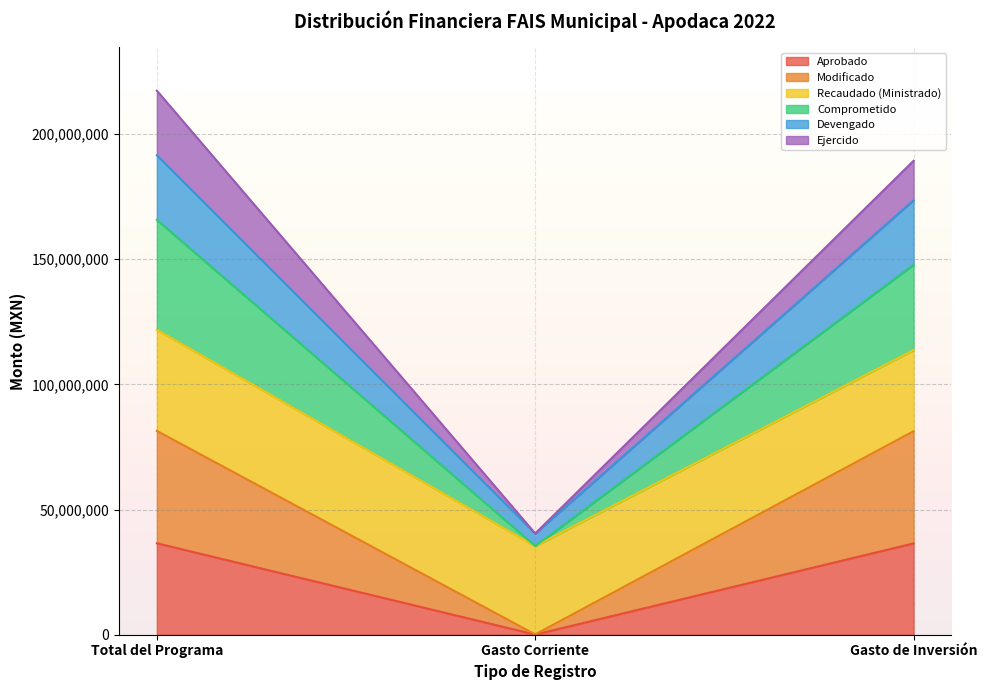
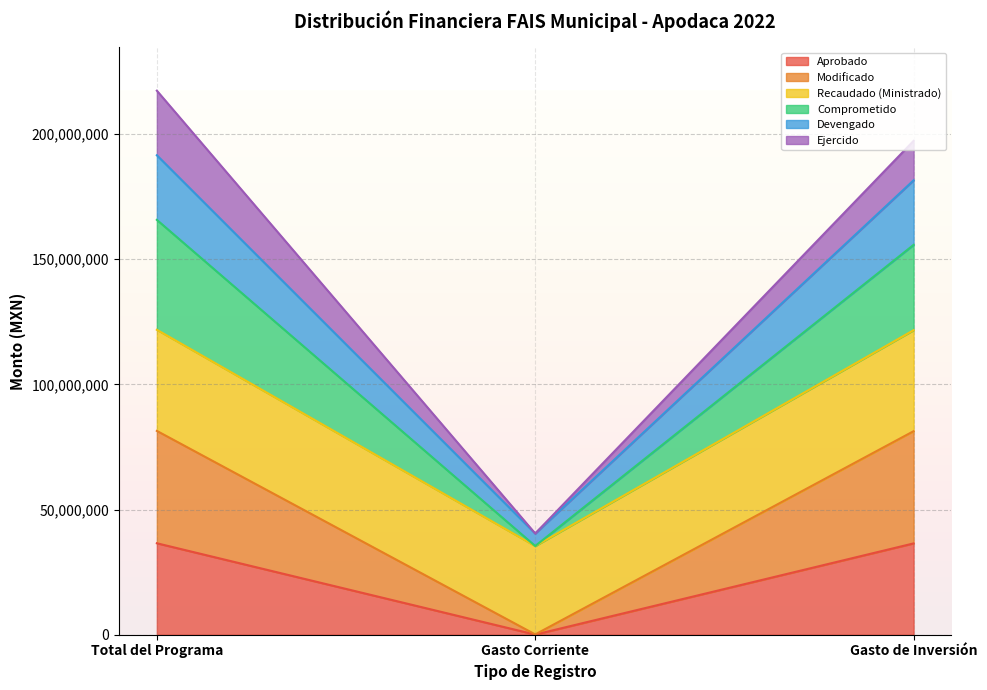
Recaudado (Ministrado), Gasto de Inversión: 32,000,000 -> 40,000,000
